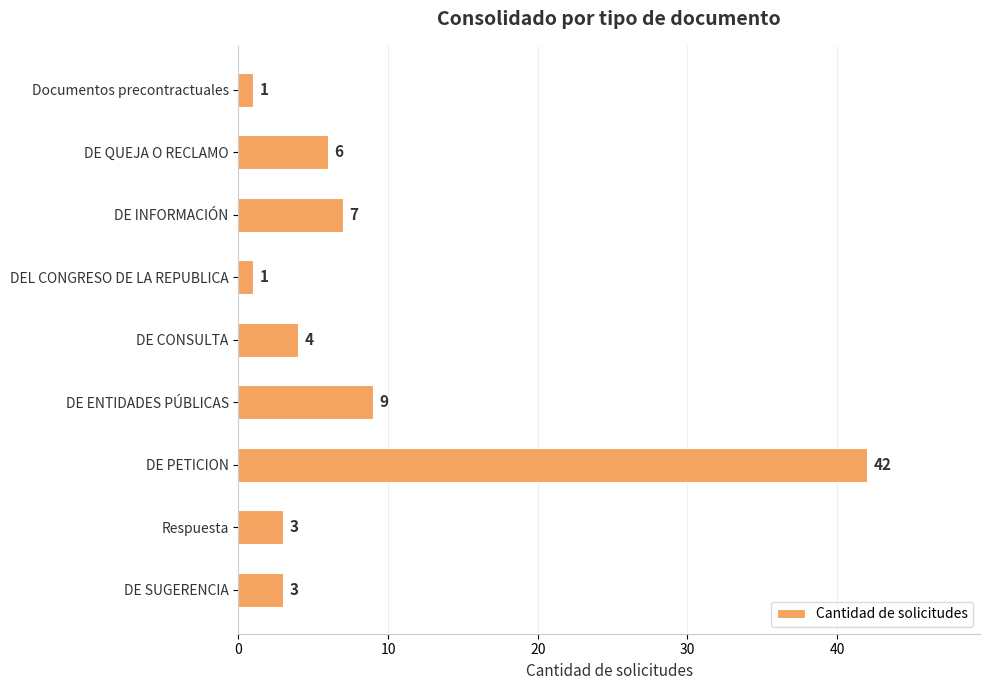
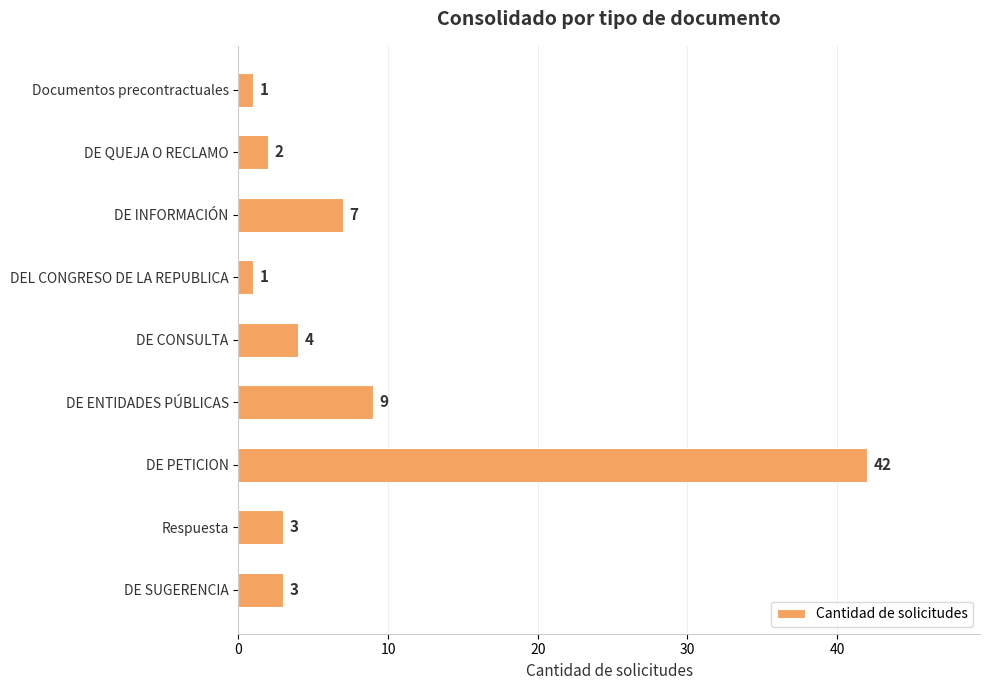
DE QUEJA O RECLAMO: 6 -> 2
